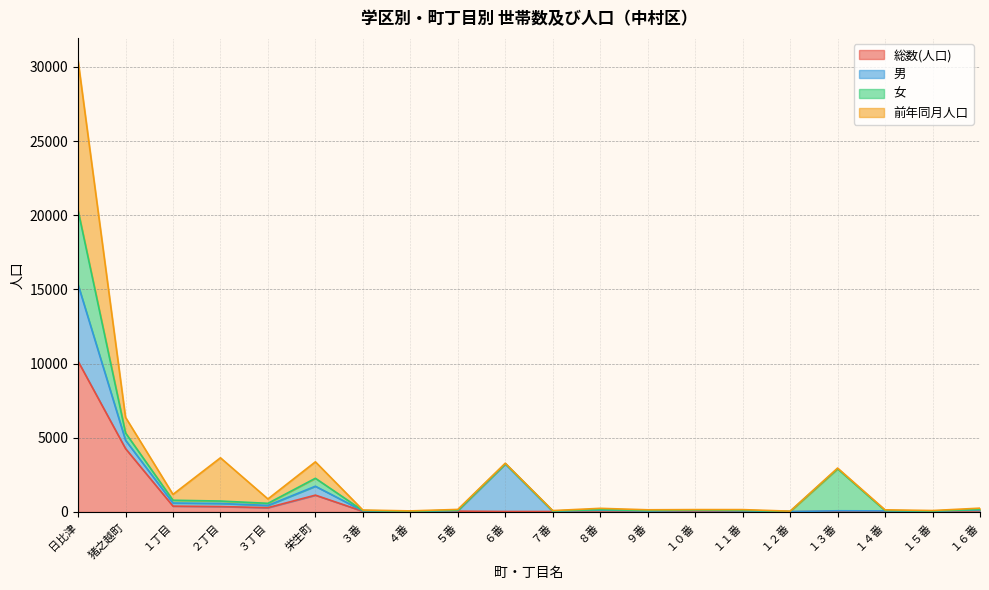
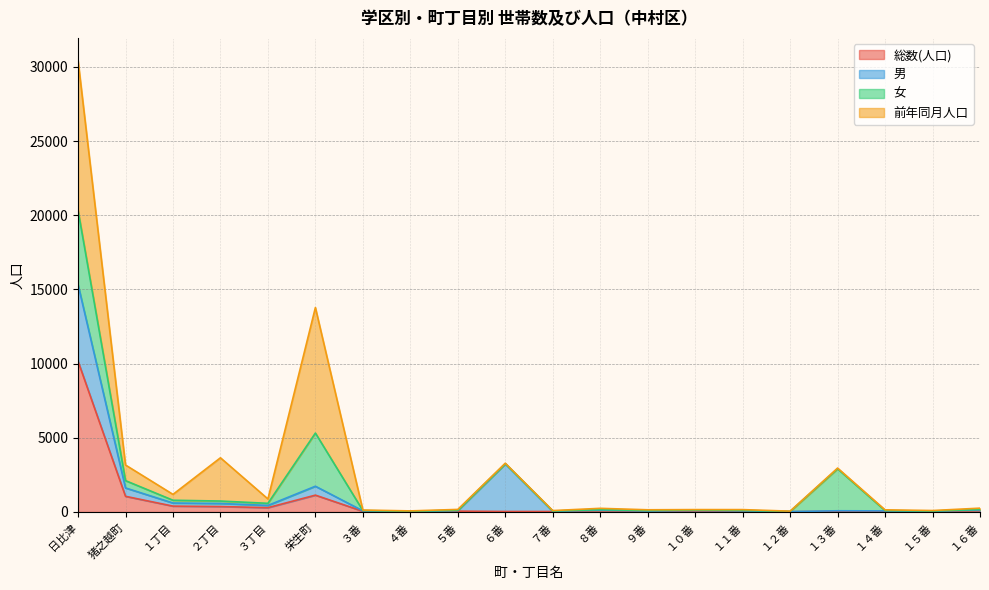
総数(人口), 猪之越町: 4300 -> 1100
女, 栄生町: 500 -> 3600
前年同月人口, 栄生町: 1100 -> 8500
